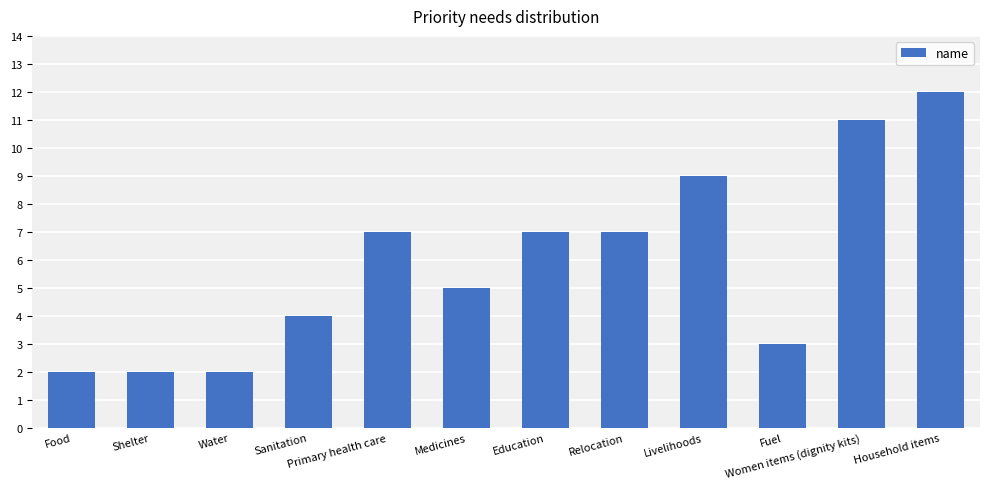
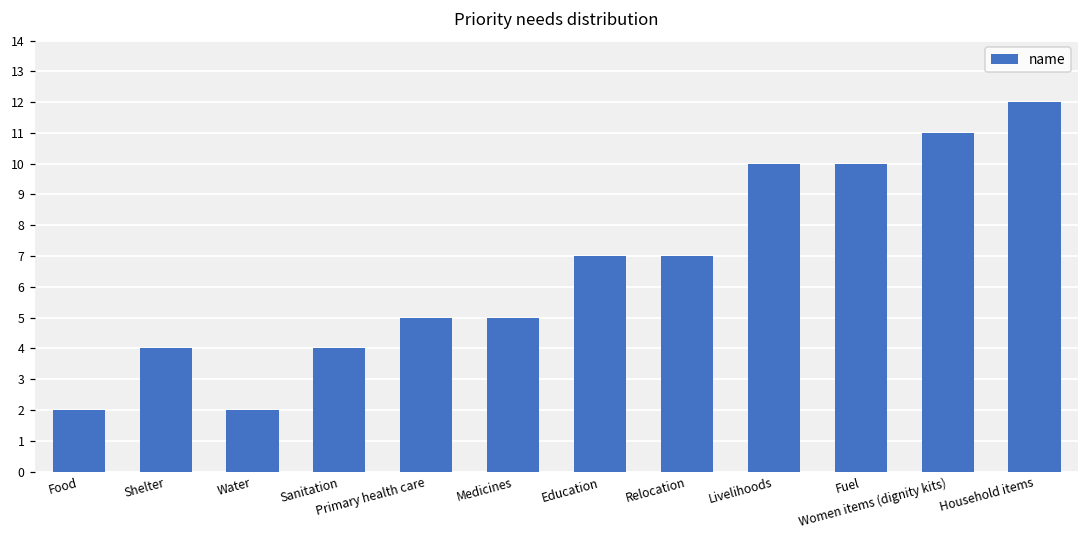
Shelter: 2 -> 4
Primary health care: 7 -> 5
Livelihoods: 9 -> 10
Fuel: 3 -> 10
